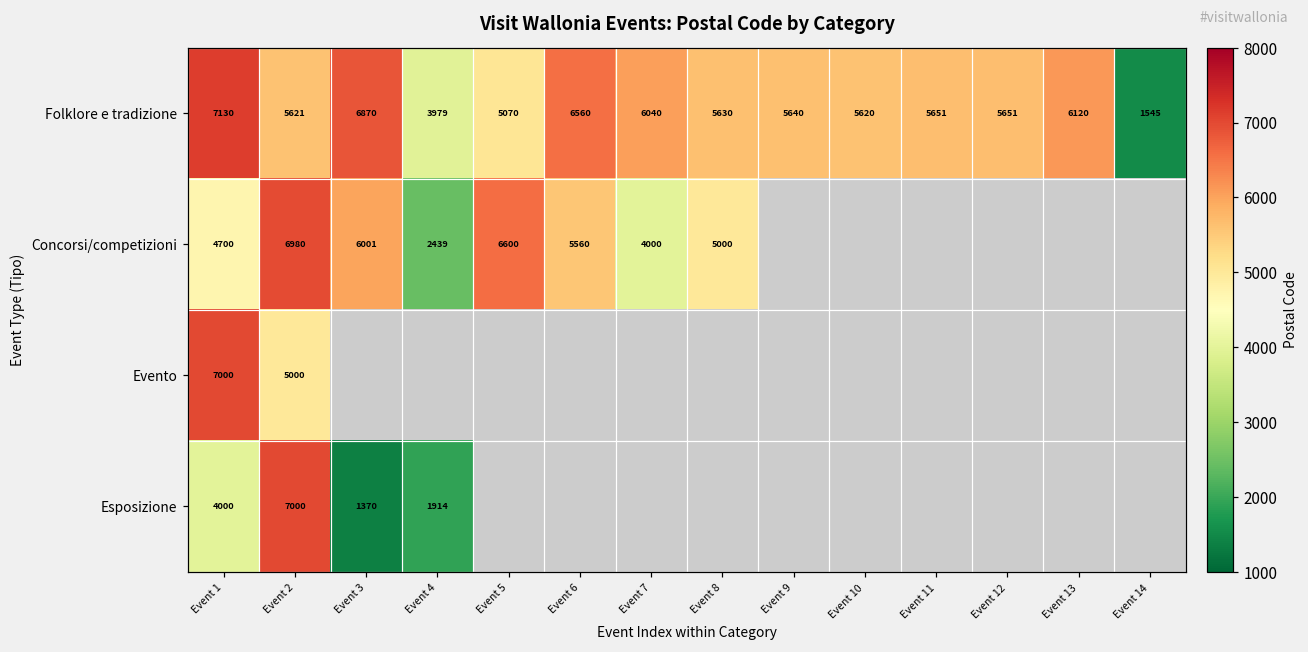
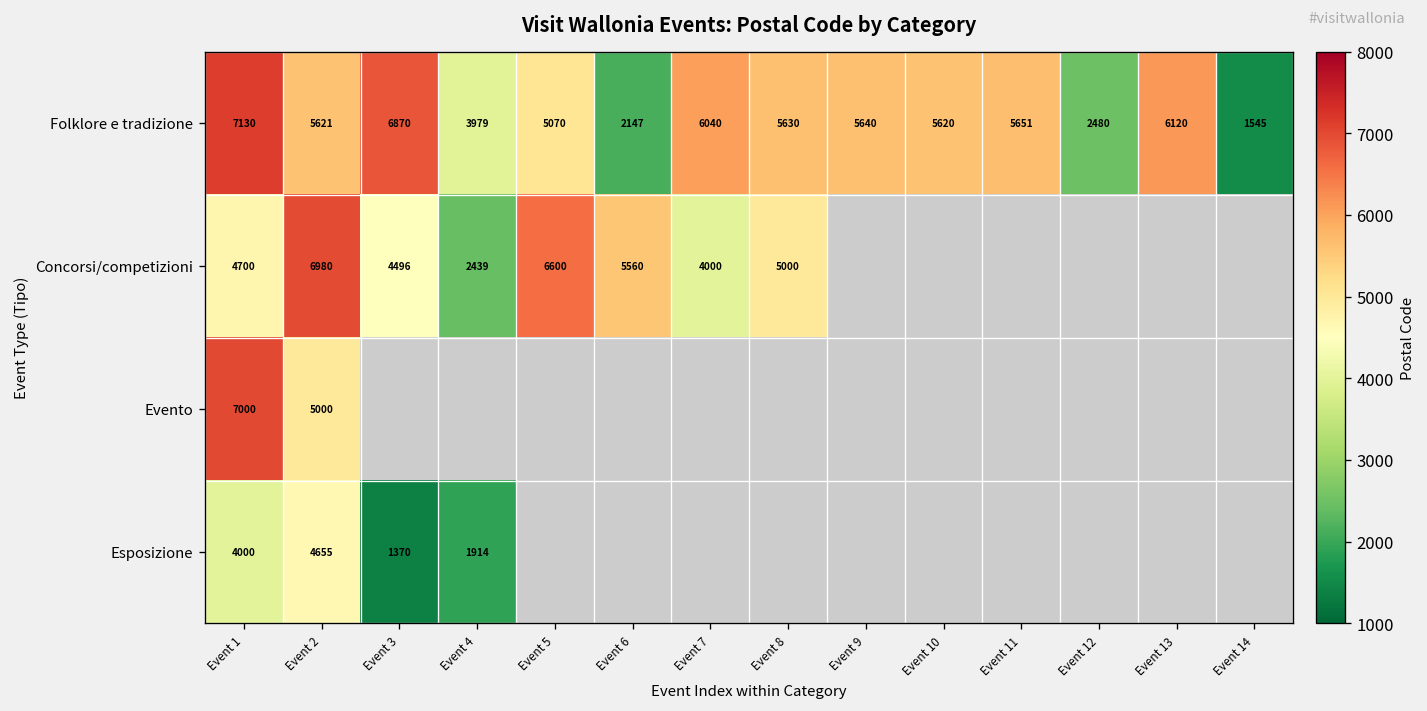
Folklore e tradizione, Event 6: 6560 -> 2147
Folklore e tradizione, Event 12: 5651 -> 2480
Concorsi/competizioni, Event 3: 6001 -> 4496
Esposizione, Event 2: 7000 -> 4655
